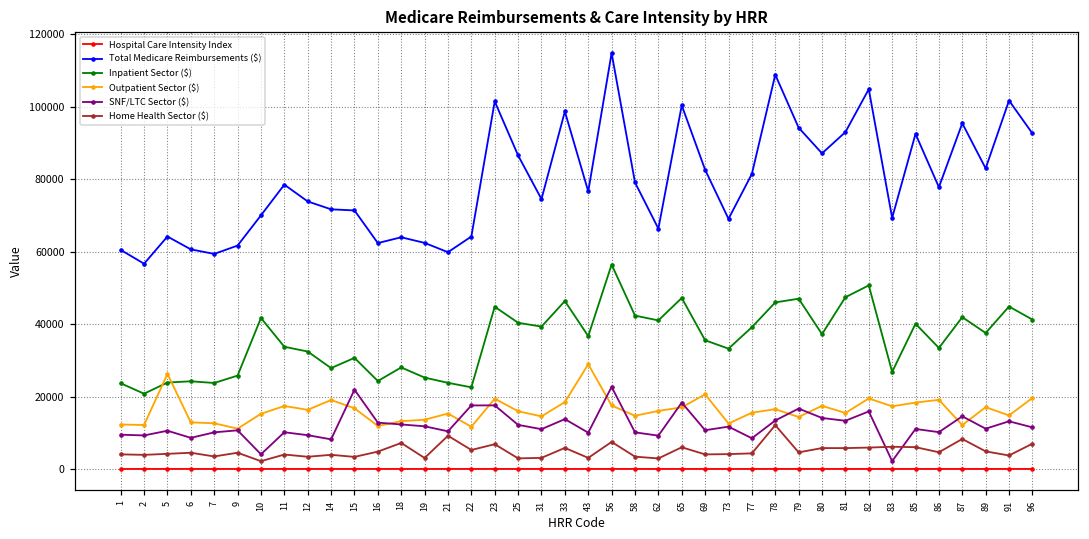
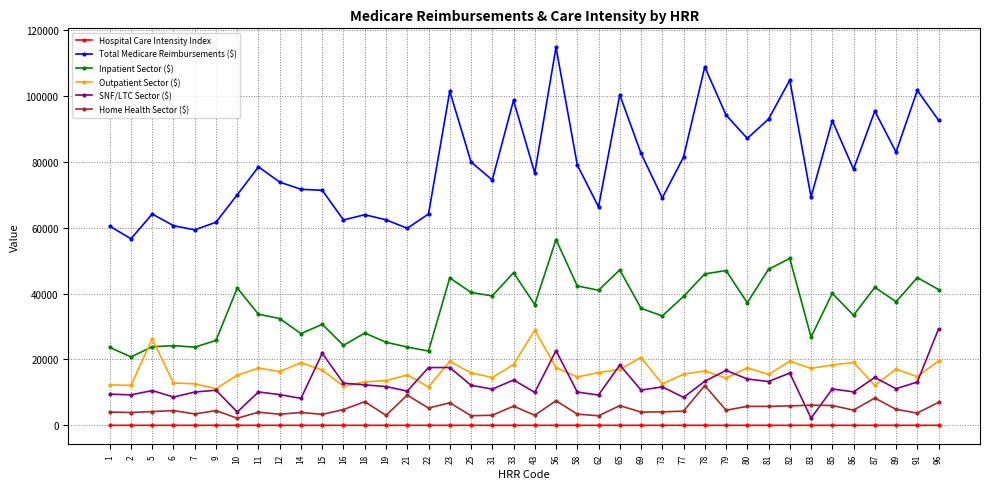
Total Medicare Reimbursements ($), 25: 87000 -> 80000
SNF/LTC Sector ($), 96: 11000 -> 29000
